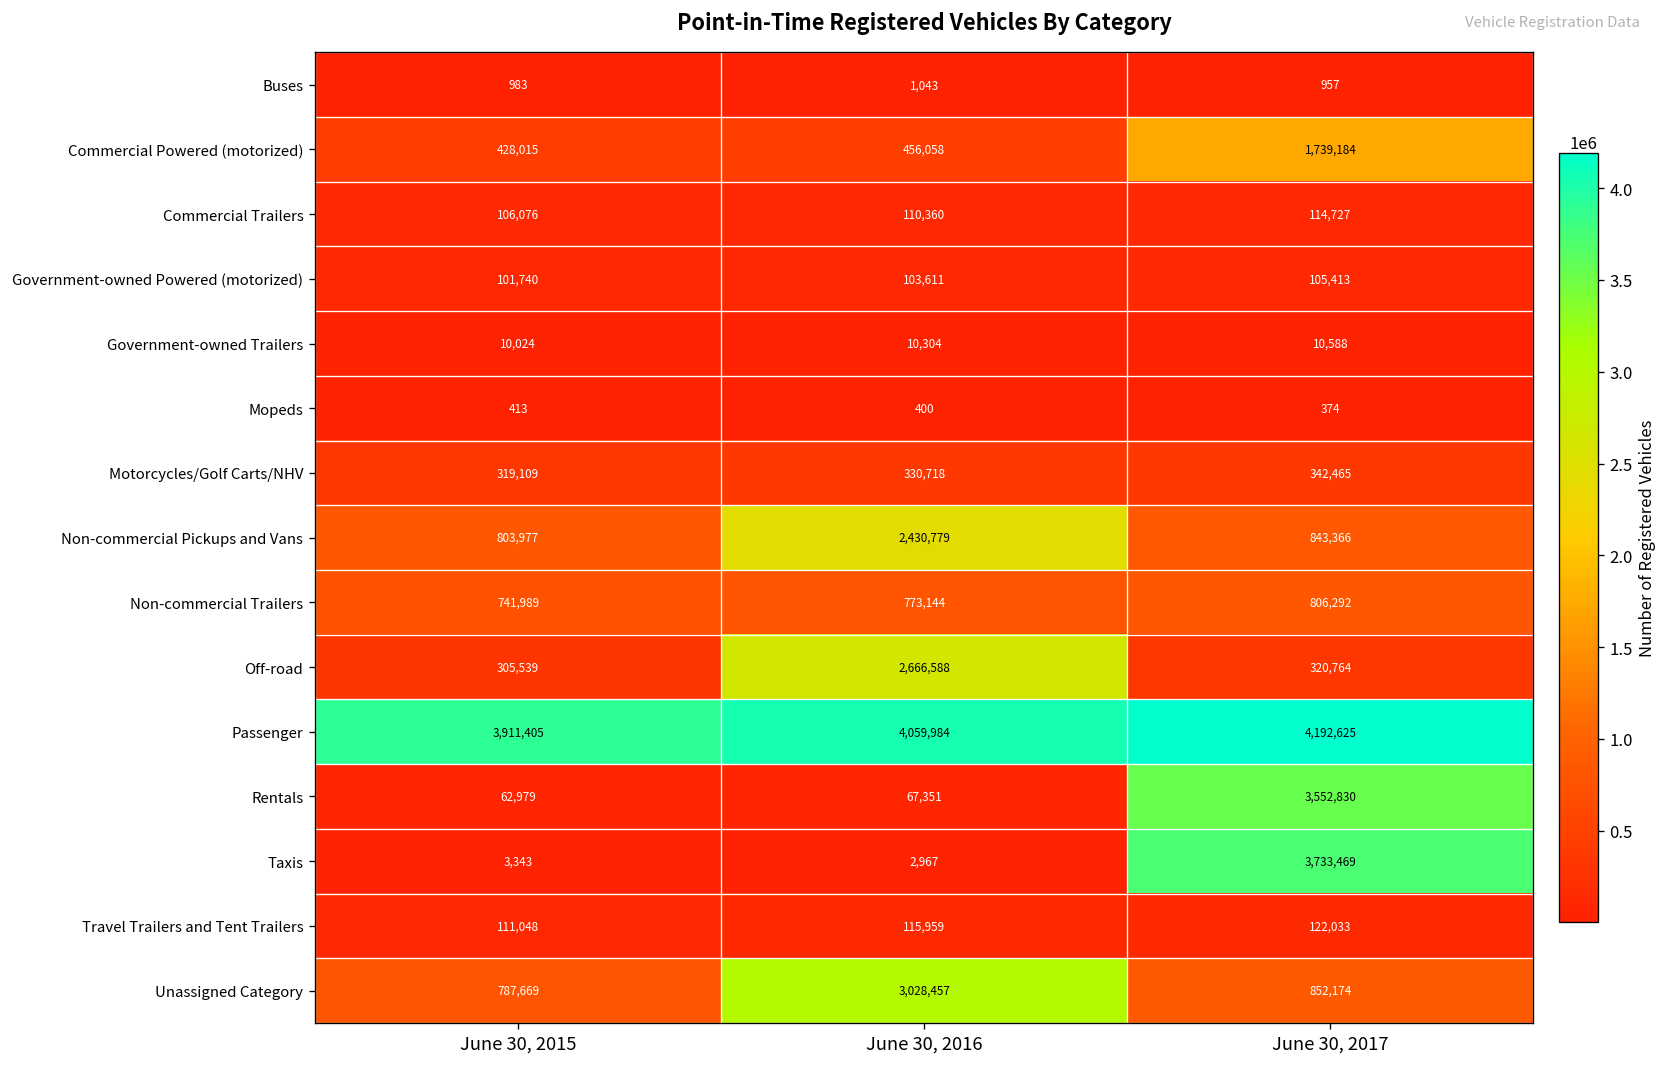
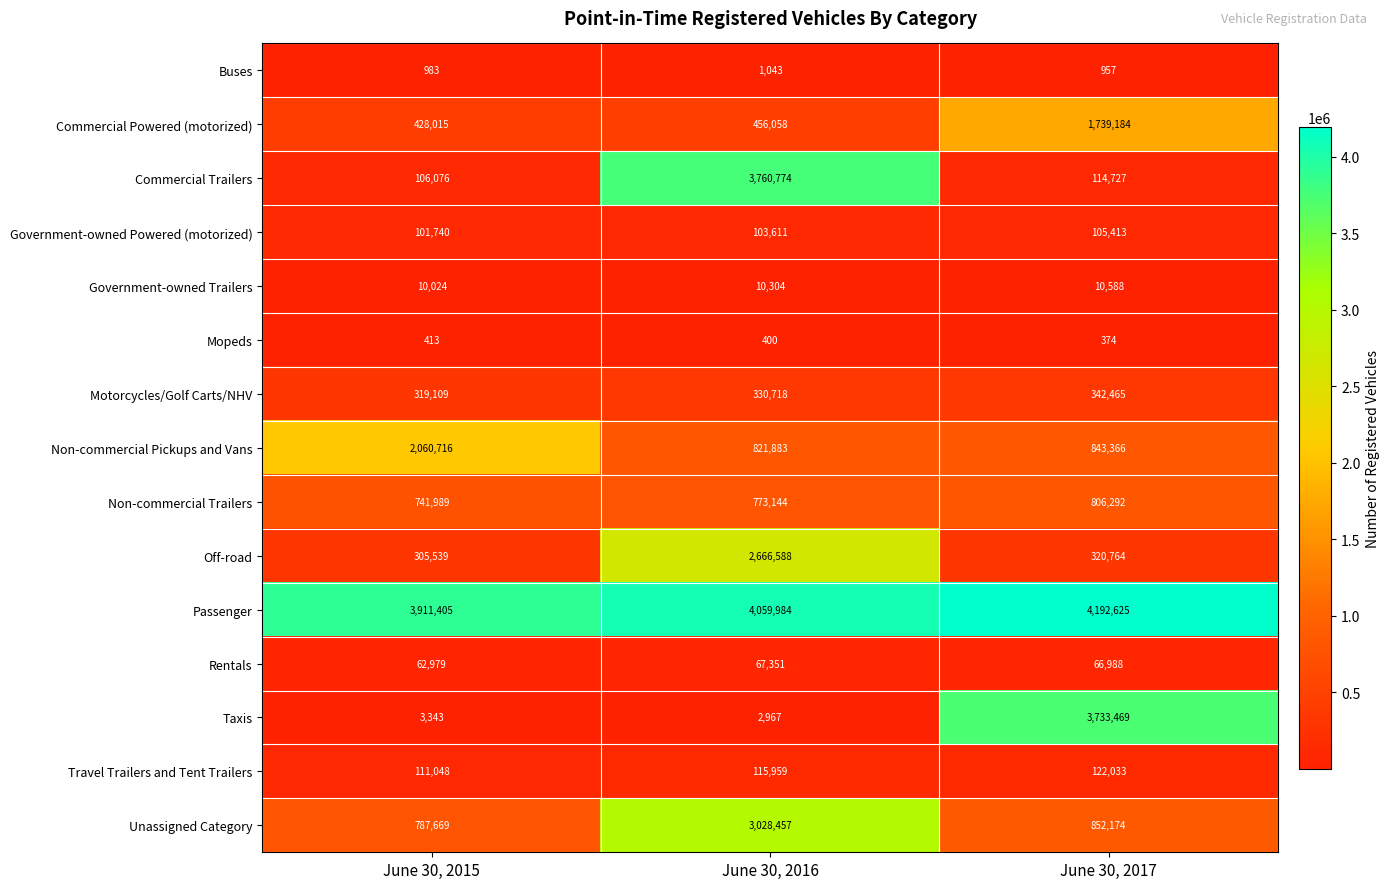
Commercial Trailers, June 30, 2016: 110,360 -> 3,760,774
Non-commercial Pickups and Vans, June 30, 2015: 803,977 -> 2,060,716
Non-commercial Pickups and Vans, June 30, 2016: 2,430,779 -> 821,883
Rentals, June 30, 2017: 3,552,830 -> 66,988
